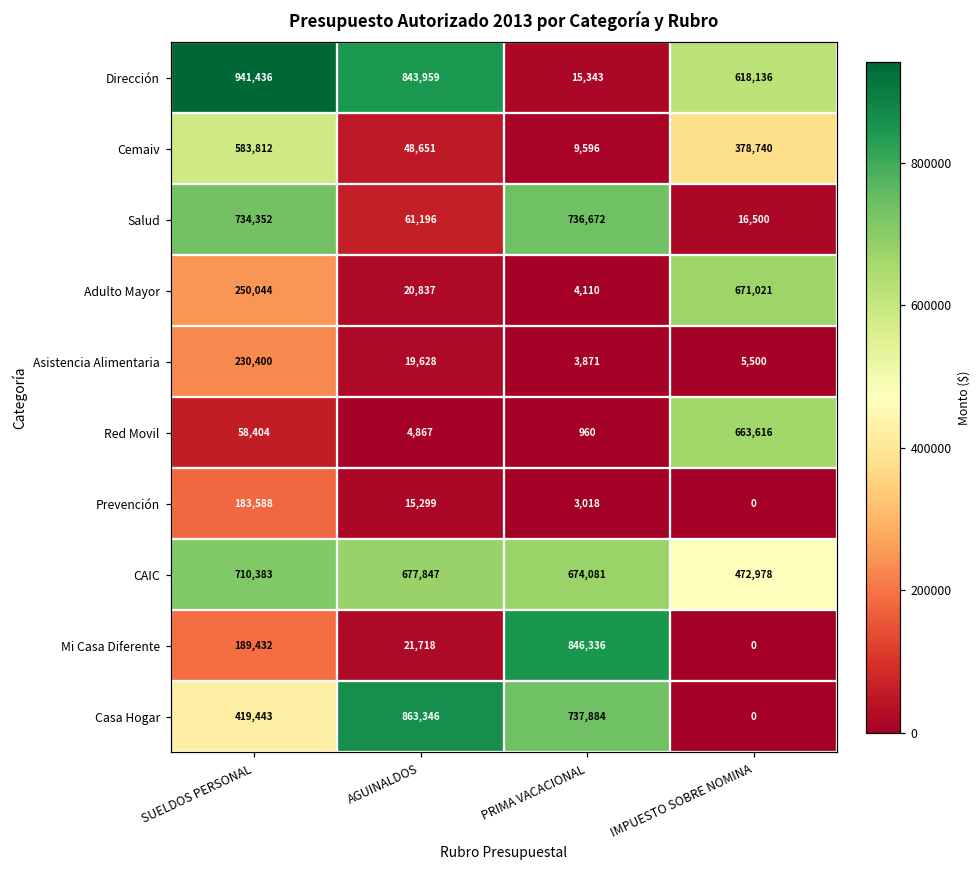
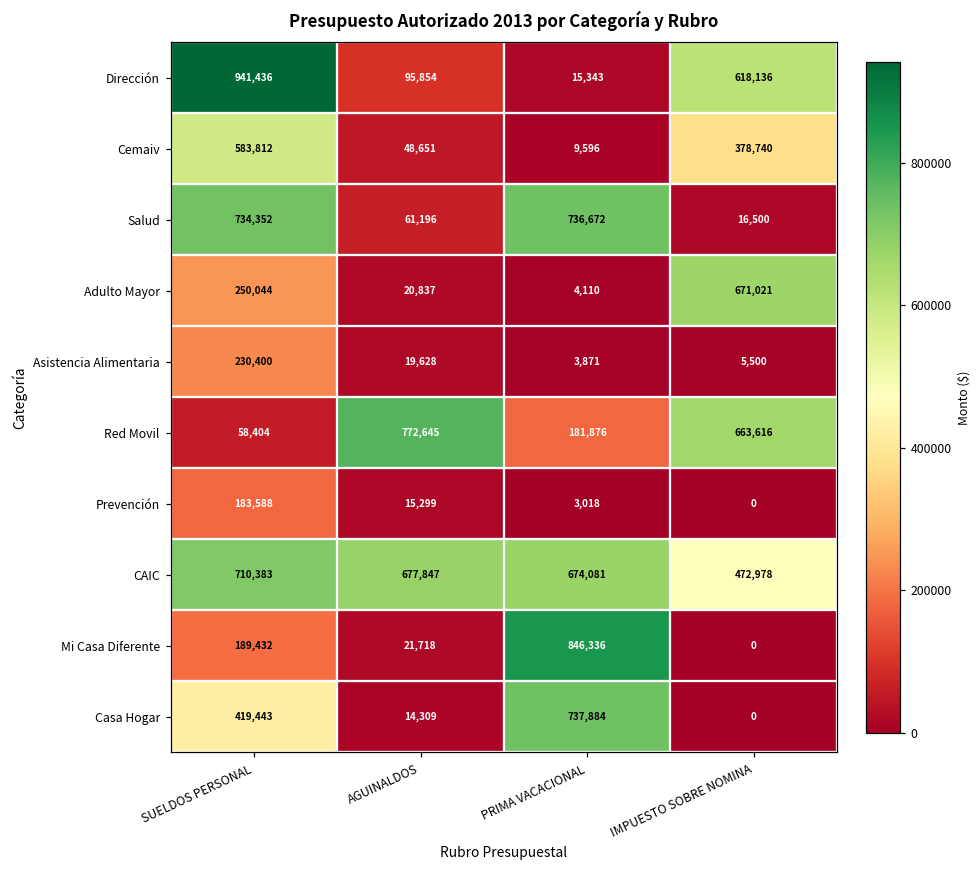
Dirección, AGUINALDOS: 843,959 -> 95,854
Red Movil, AGUINALDOS: 4,867 -> 772,645
Red Movil, PRIMA VACACIONAL: 960 -> 181,876
Casa Hogar, AGUINALDOS: 863,346 -> 14,309
